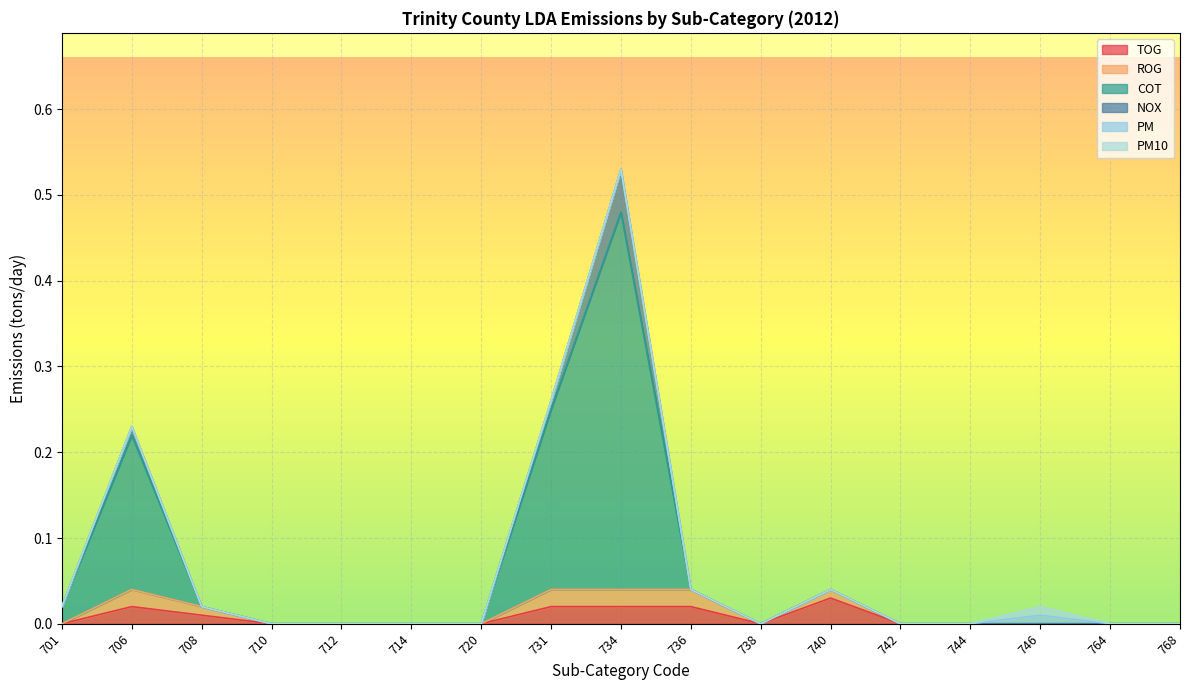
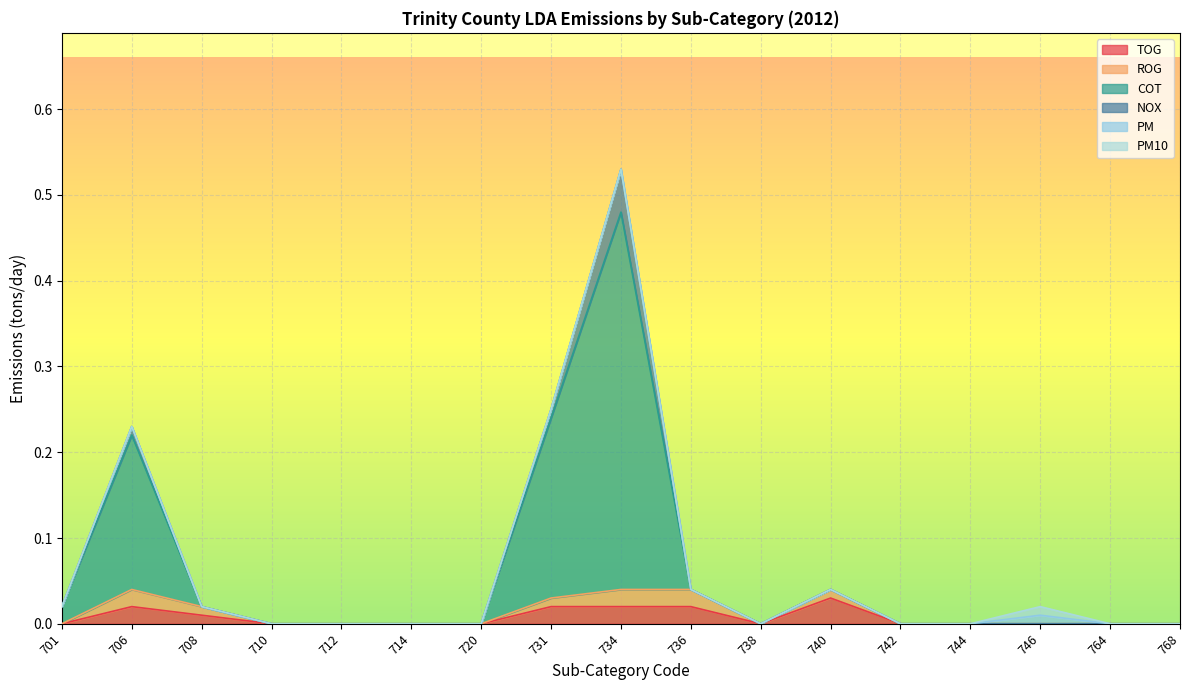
ROG, 731: 0.02 -> 0.01
